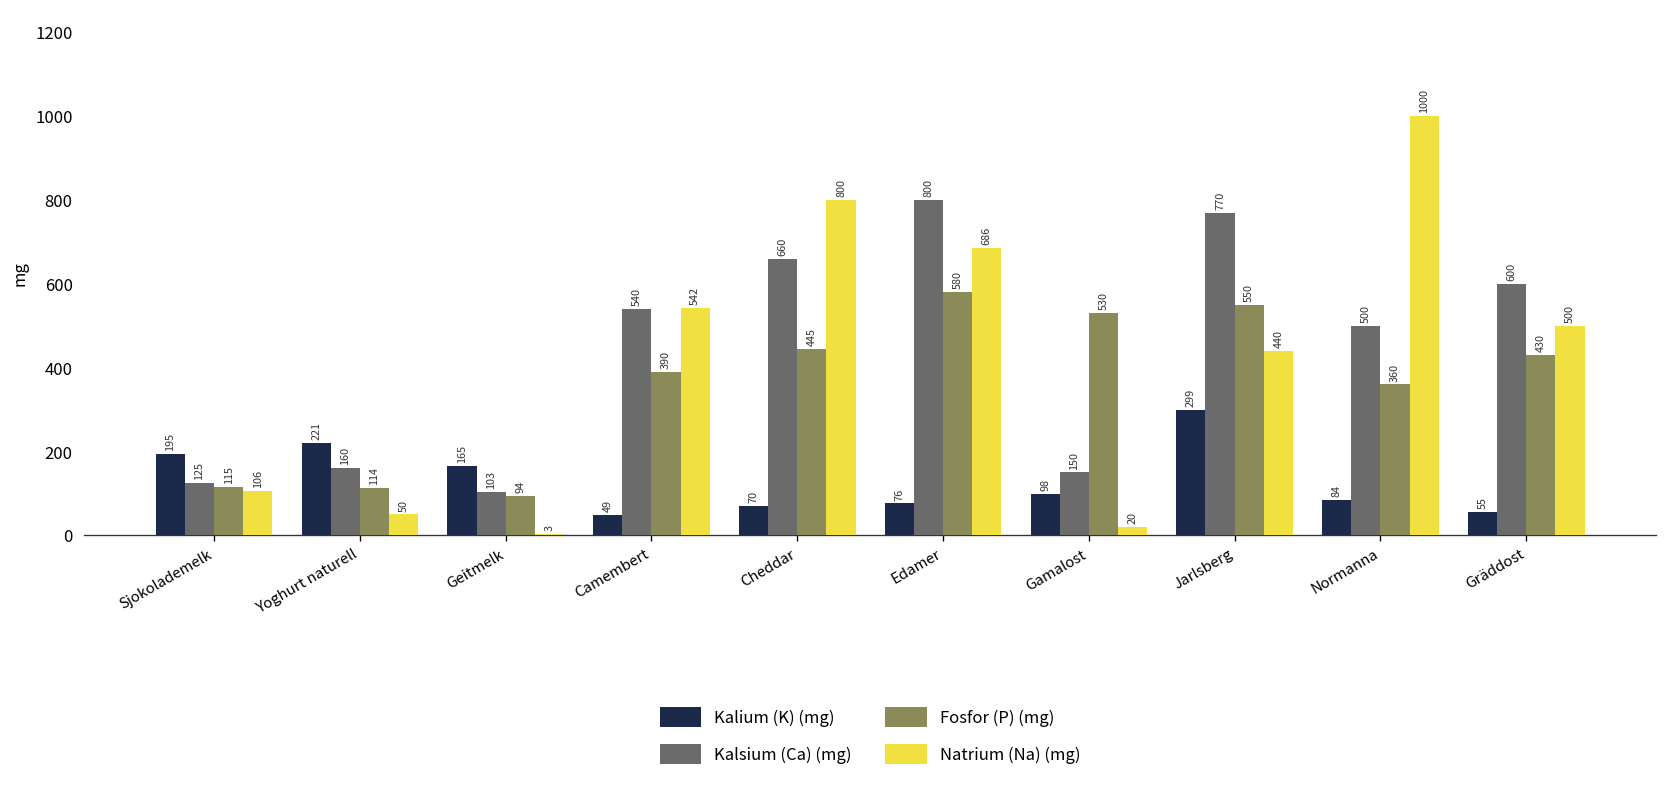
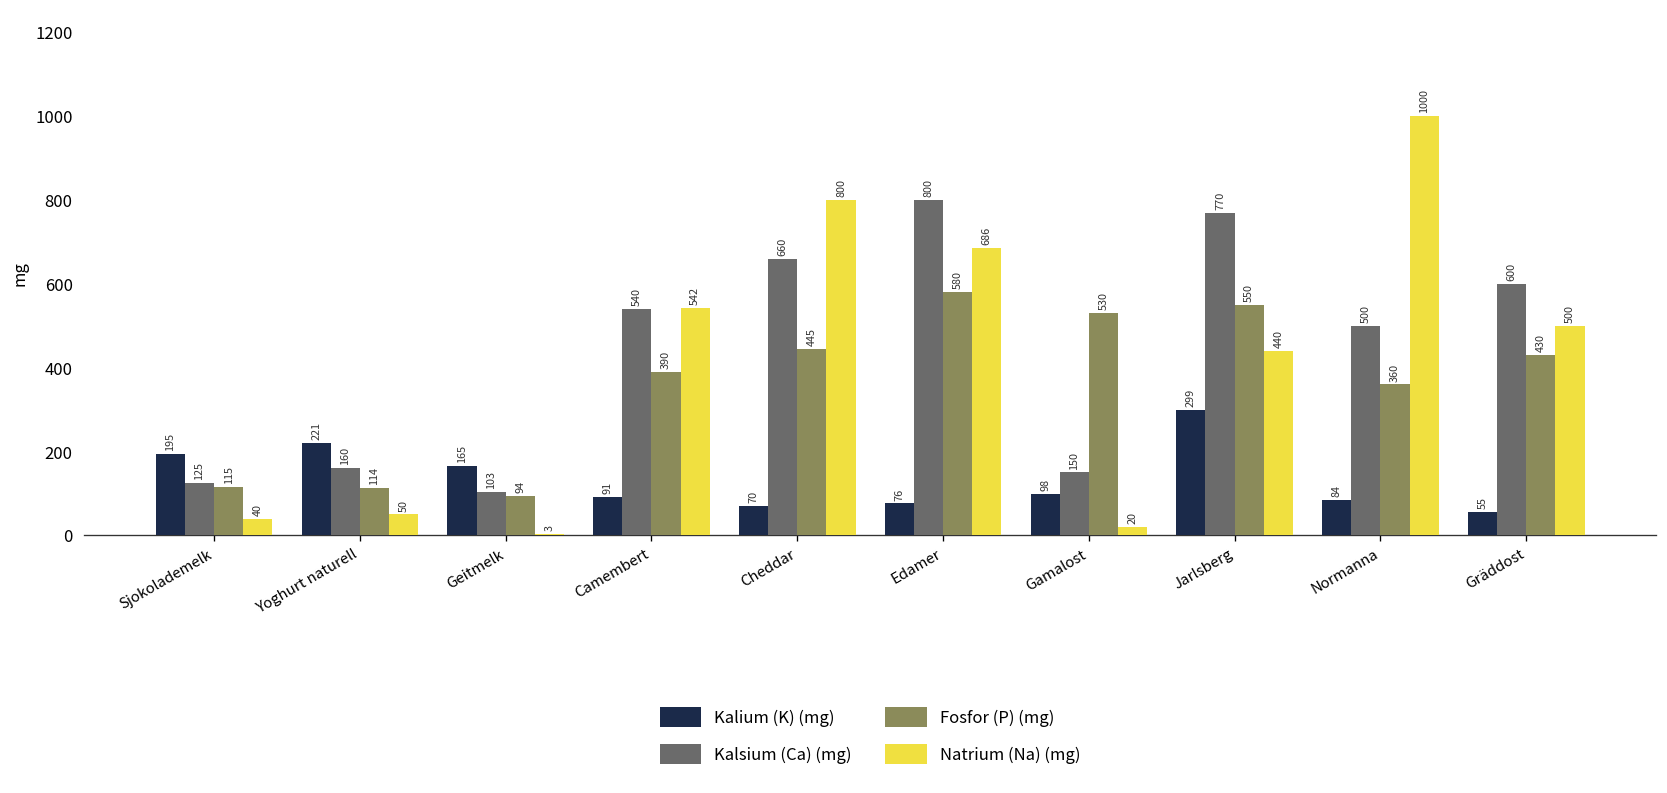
Natrium (Na) (mg), Sjokolademelk: 106 -> 40
Kalium (K) (mg), Camembert: 49 -> 91
